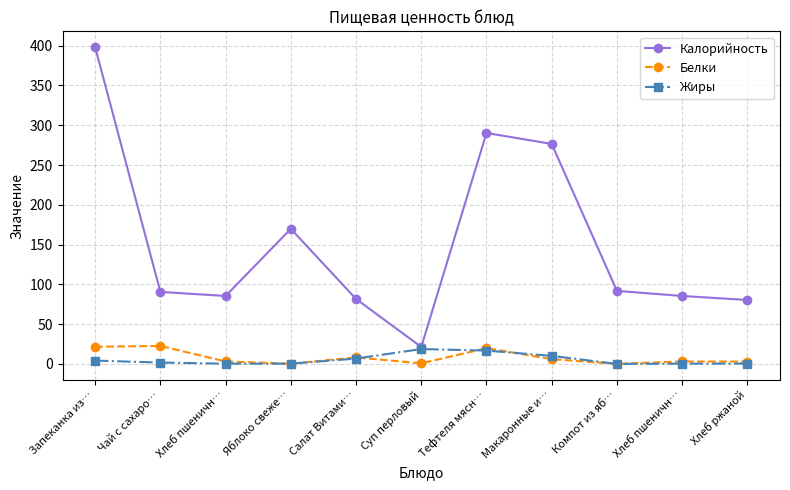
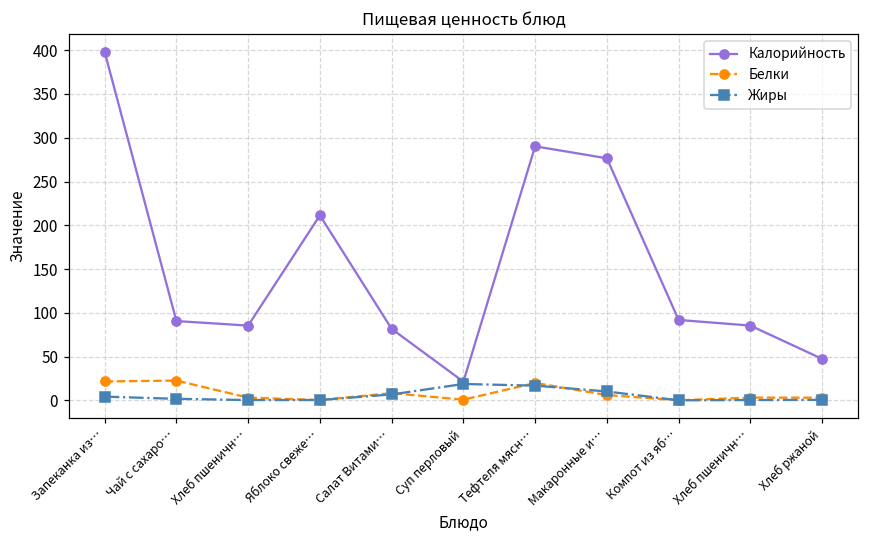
Калорийность, Яблоко свеже…: 170 -> 210
Калорийность, Хлеб ржаной: 80 -> 50
